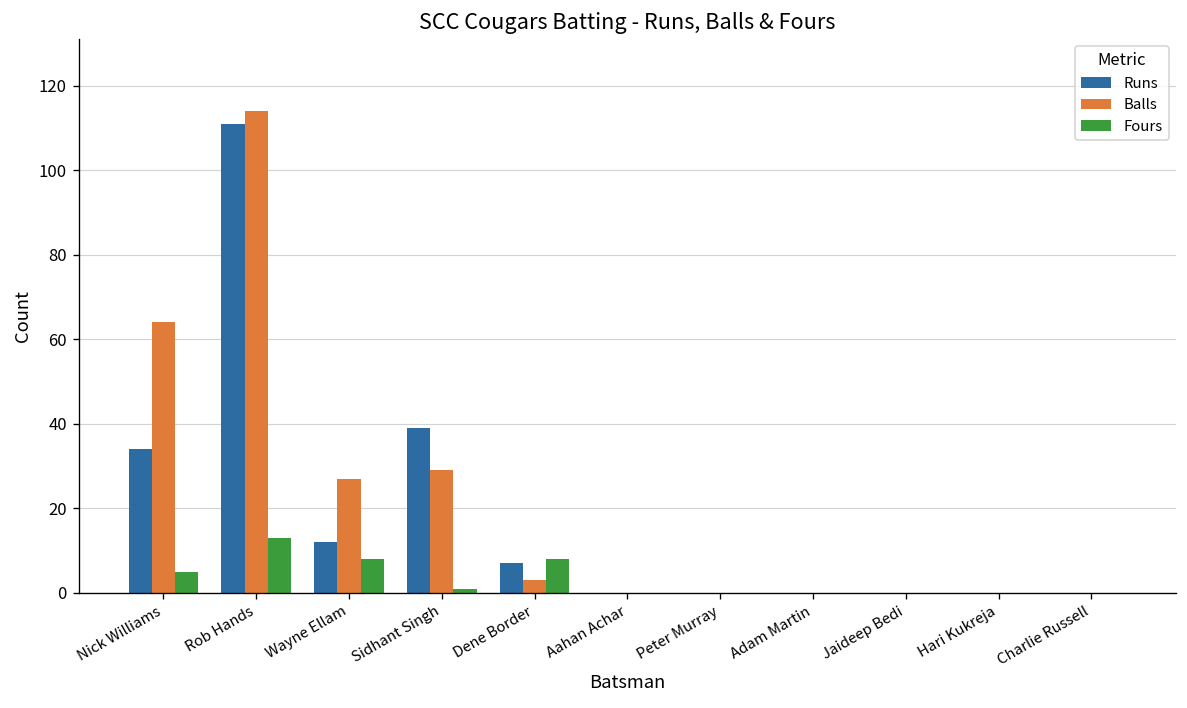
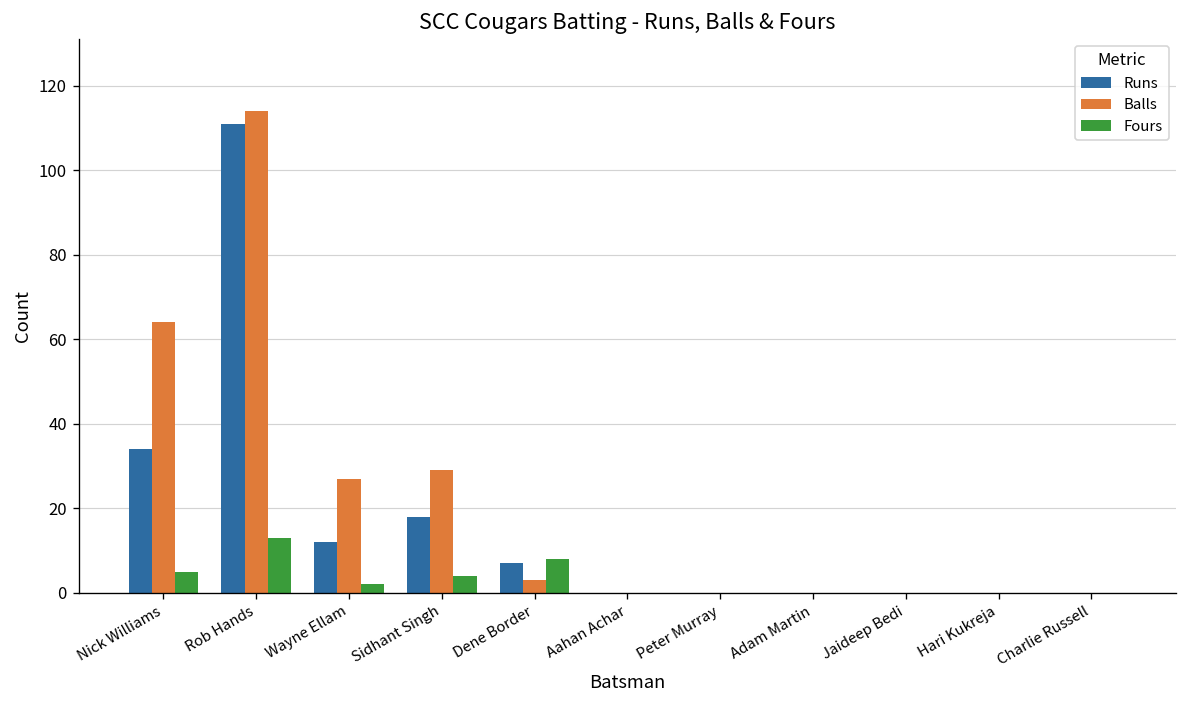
Fours, Wayne Ellam: 8 -> 2
Runs, Sidhant Singh: 39 -> 18
Fours, Sidhant Singh: 1 -> 4
